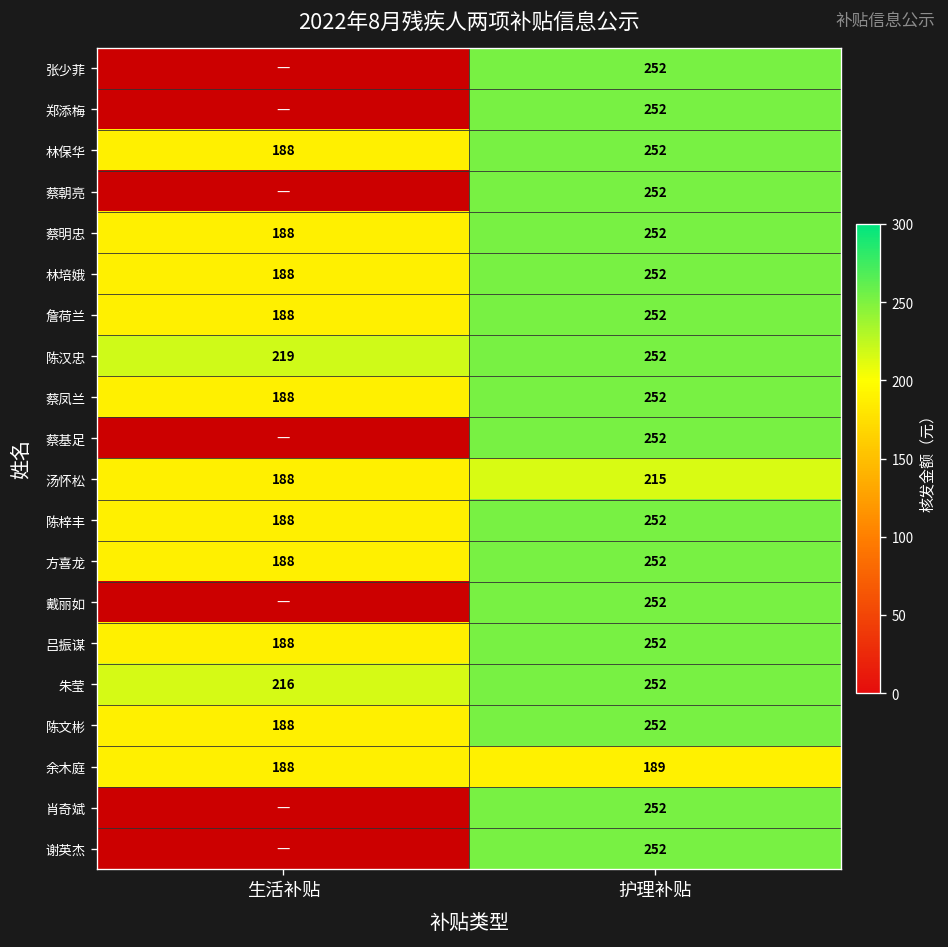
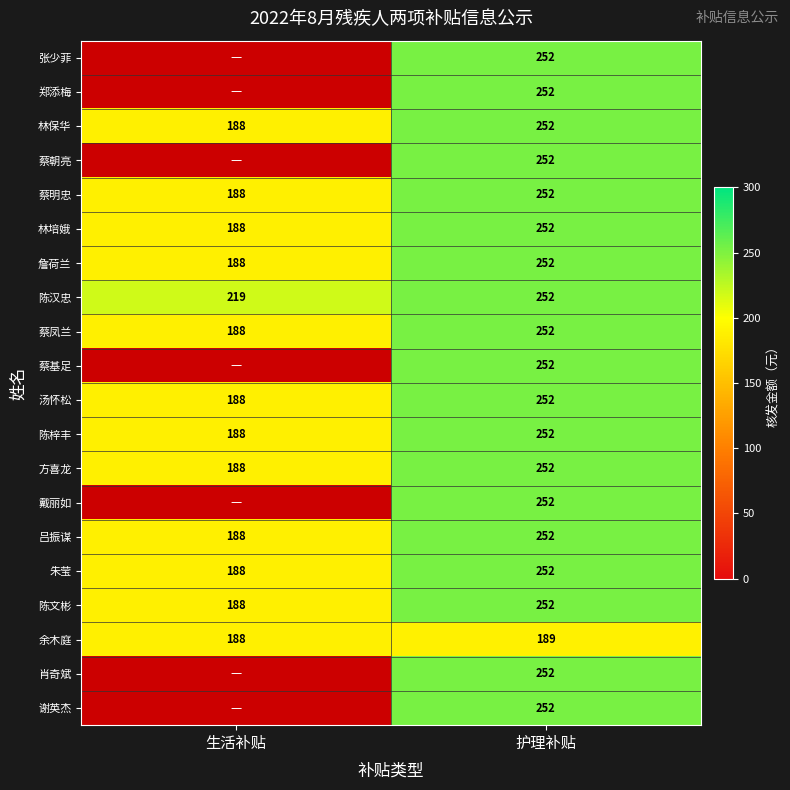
汤怀松, 护理补贴: 215 -> 252
朱莹, 生活补贴: 216 -> 188
